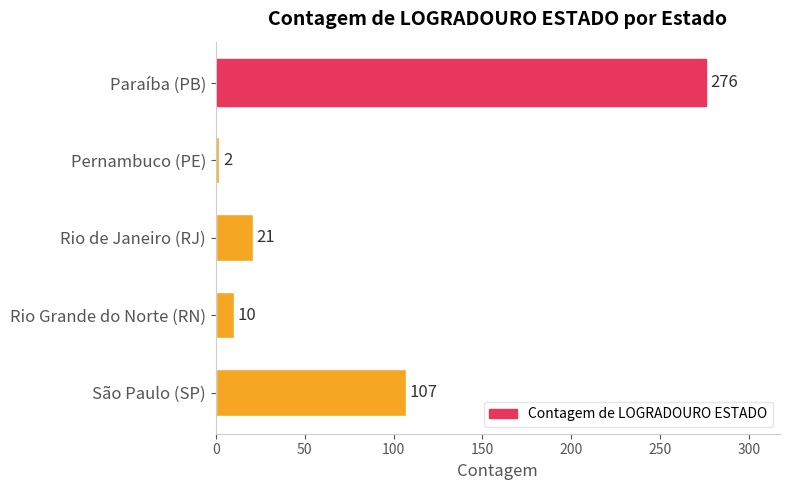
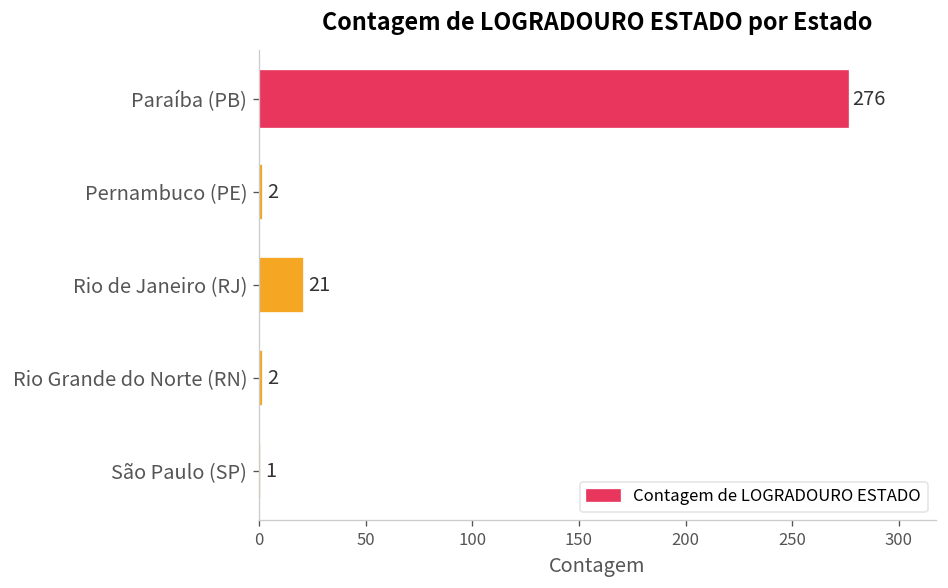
Rio Grande do Norte (RN): 10 -> 2
São Paulo (SP): 107 -> 1
